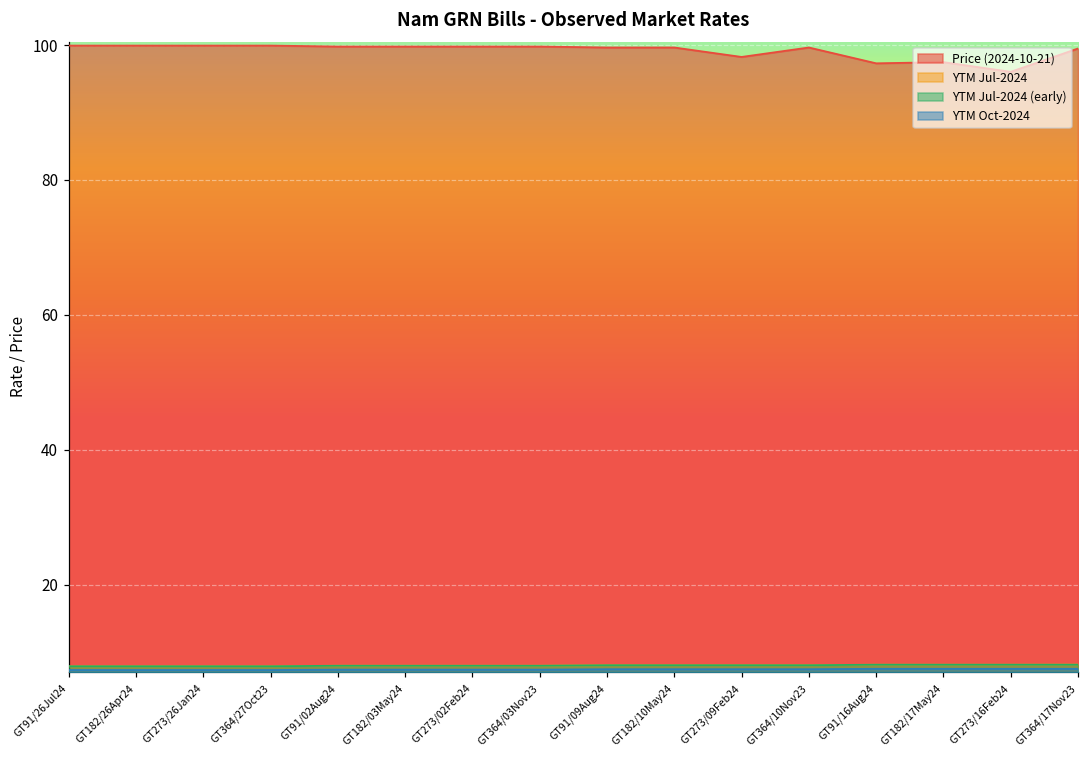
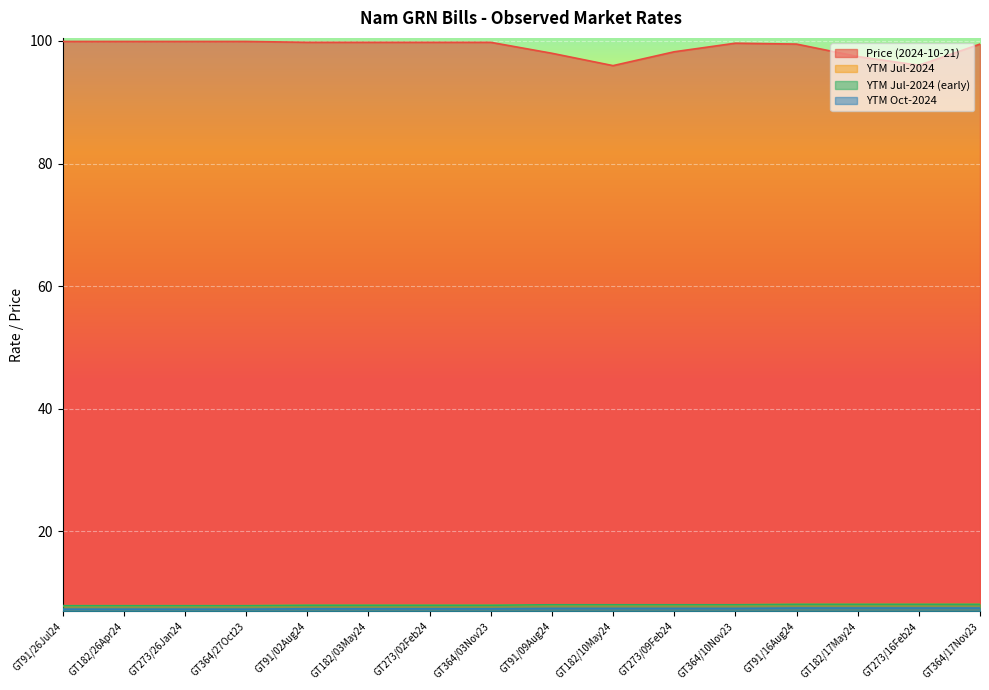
Price (2024-10-21), GT91/09Aug24: 100 -> 98
Price (2024-10-21), GT182/10May24: 100 -> 96
Price (2024-10-21), GT91/16Aug24: 97 -> 99
